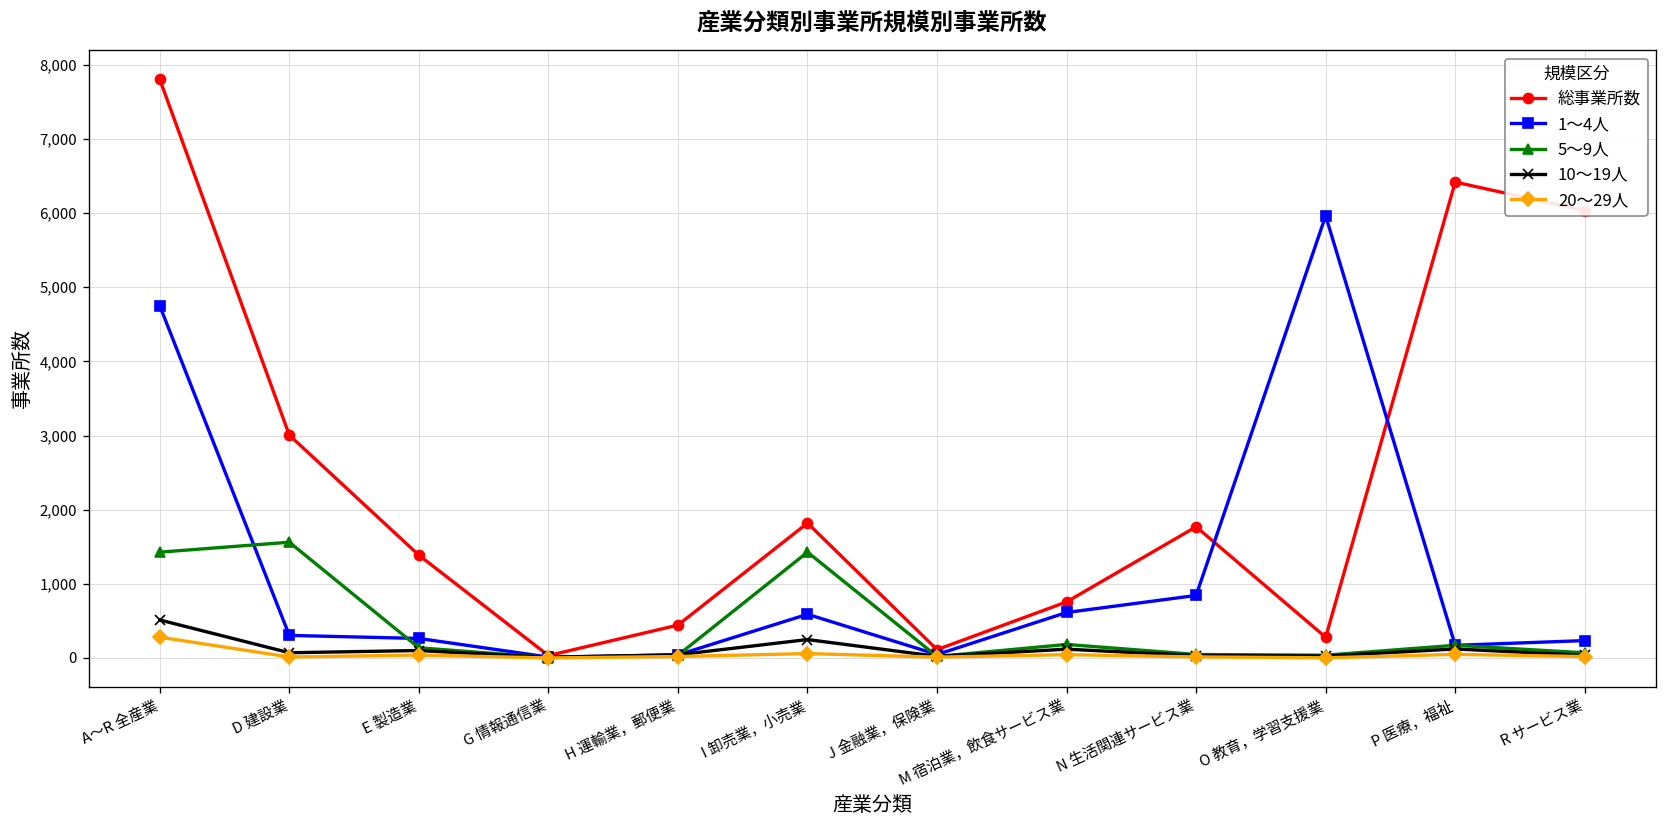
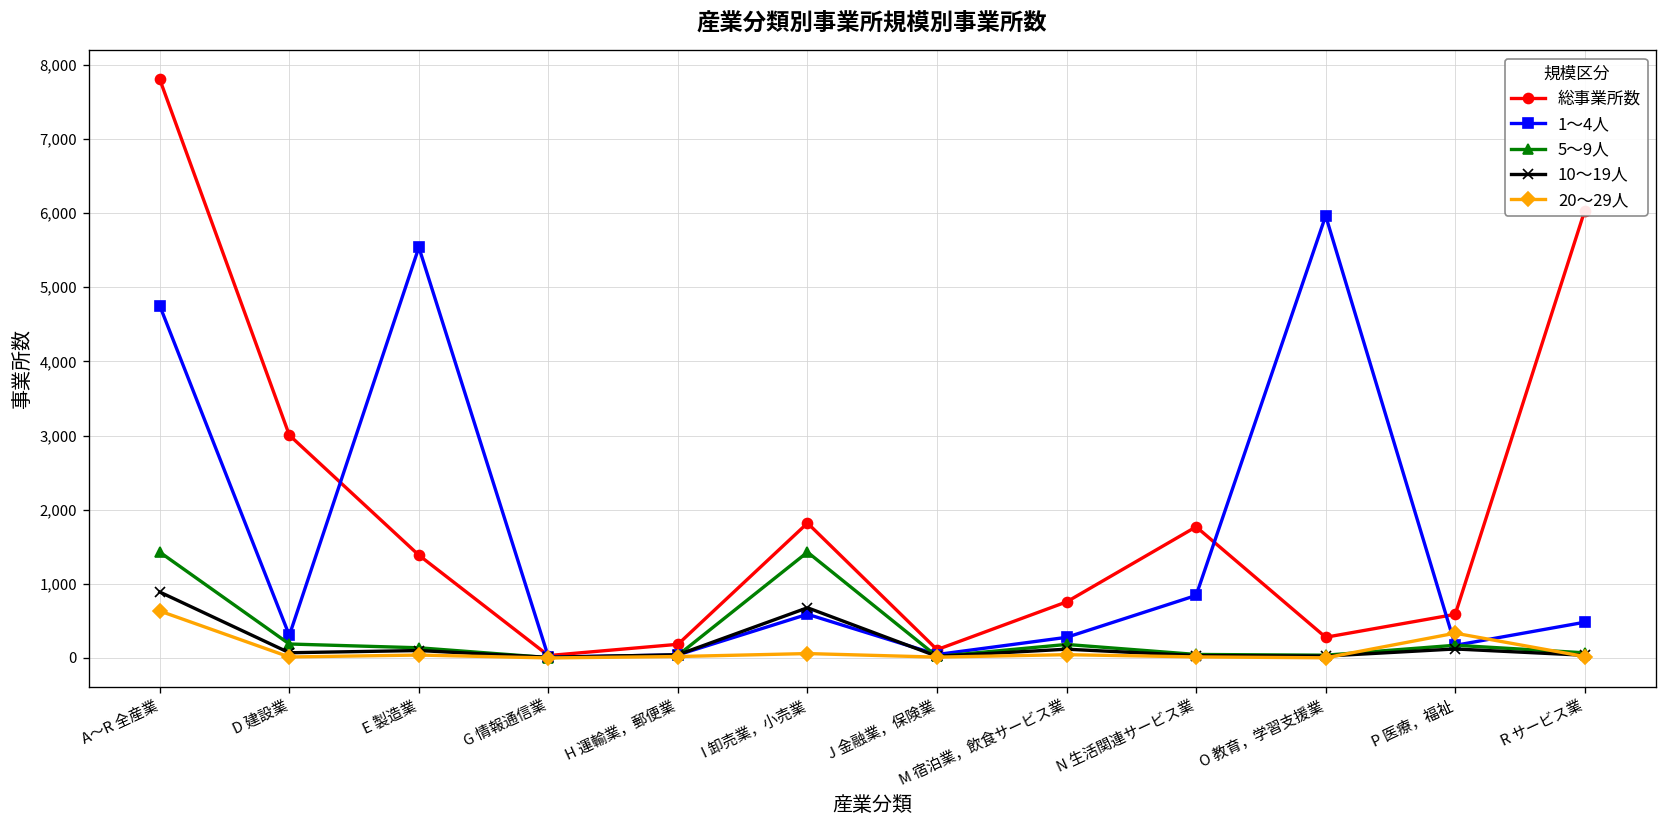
10～19人, A～R 全産業: 500 -> 900
20～29人, A～R 全産業: 300 -> 600
5～9人, D 建設業: 1,600 -> 200
1～4人, E 製造業: 300 -> 5,500
総事業所数, H 運輸業，郵便業: 400 -> 200
10～19人, I 卸売業，小売業: 200 -> 700
1～4人, M 宿泊業，飲食サービス業: 600 -> 300
総事業所数, P 医療，福祉: 6,400 -> 600
20～29人, P 医療，福祉: 0 -> 300
1～4人, R サービス業: 200 -> 500
